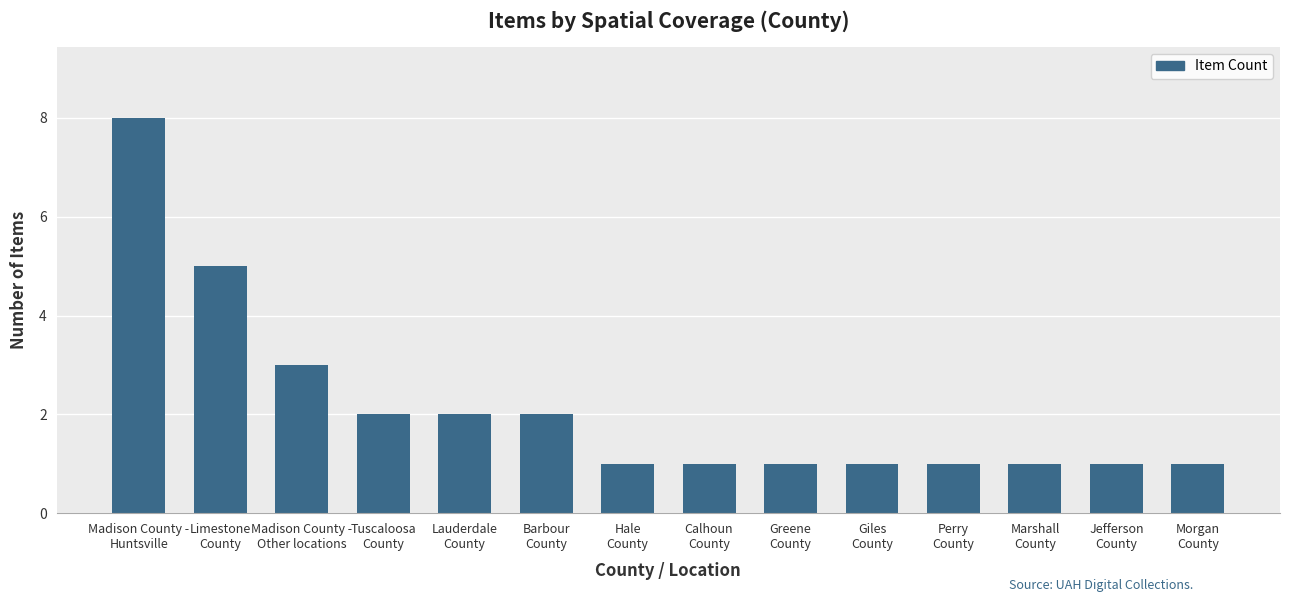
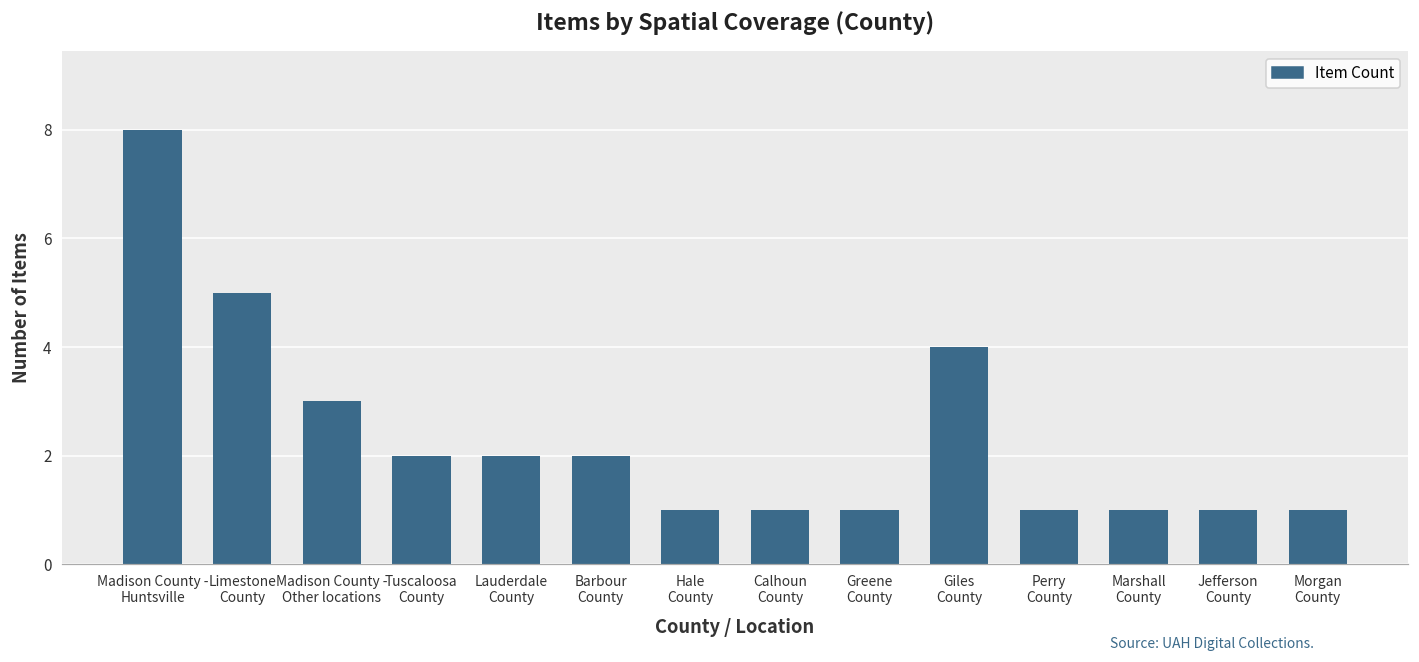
Giles County: 1 -> 4
